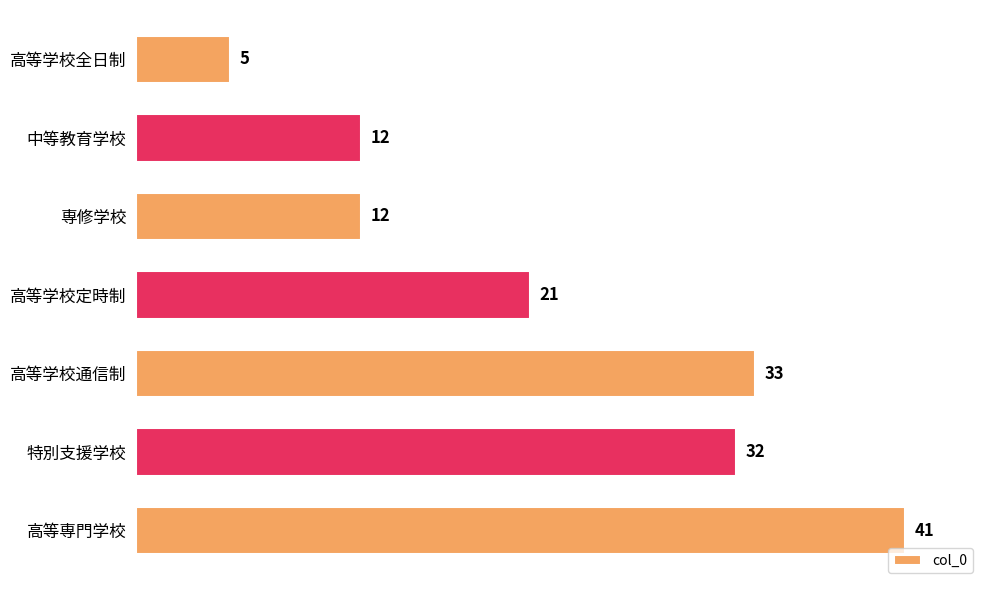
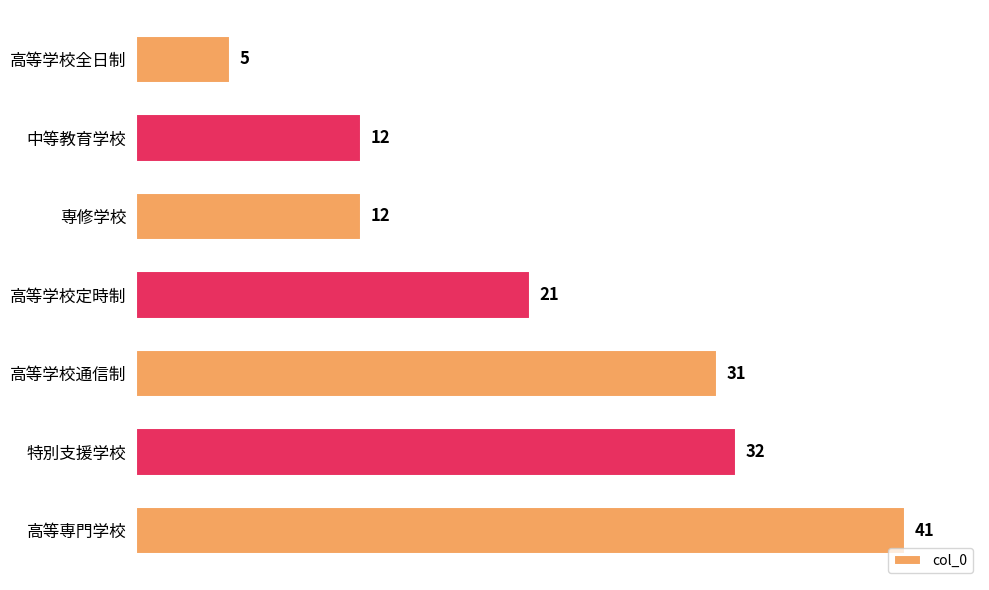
高等学校通信制: 33 -> 31
